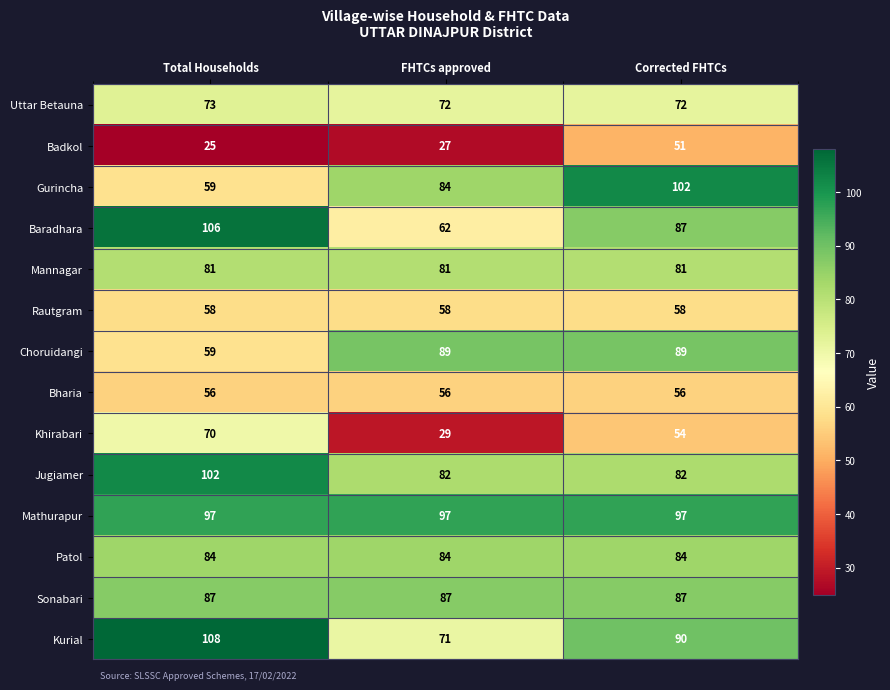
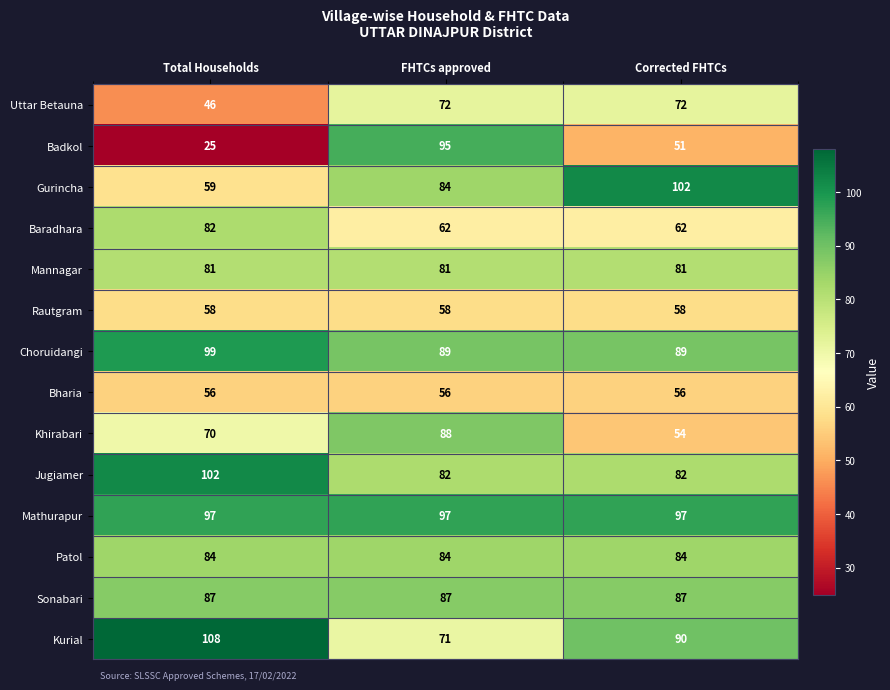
Uttar Betauna, Total Households: 73 -> 46
Badkol, FHTCs approved: 27 -> 95
Baradhara, Total Households: 106 -> 82
Baradhara, Corrected FHTCs: 87 -> 62
Choruidangi, Total Households: 59 -> 99
Khirabari, FHTCs approved: 29 -> 88
